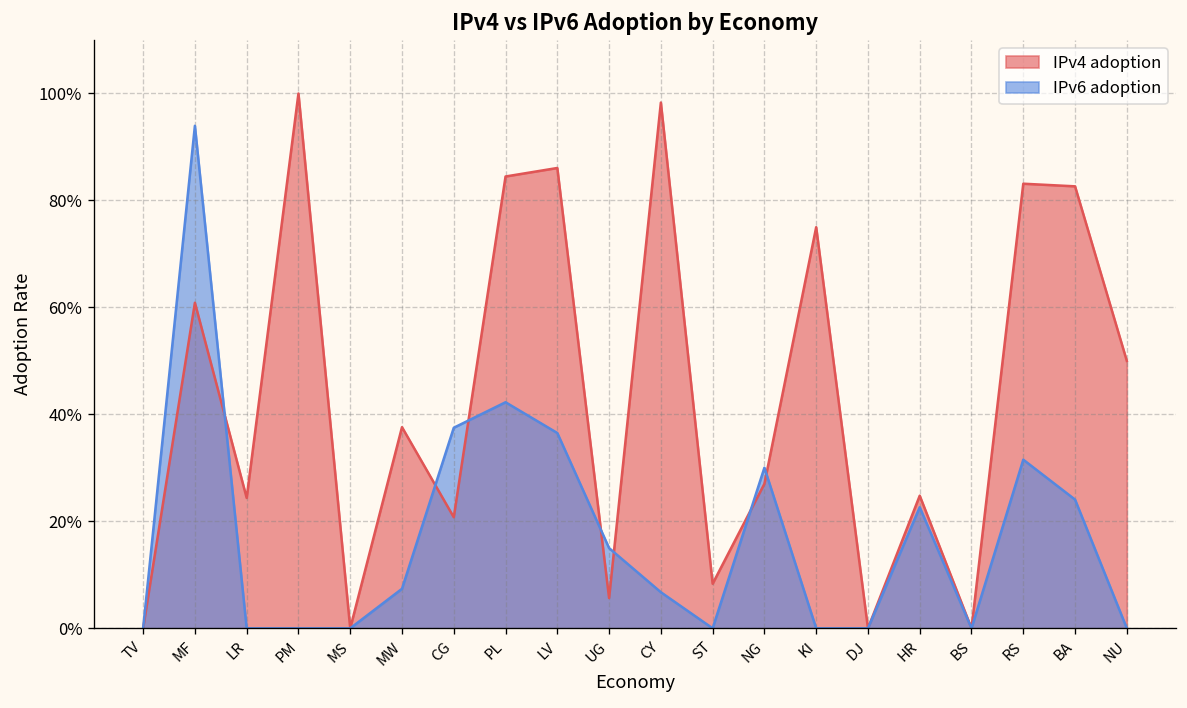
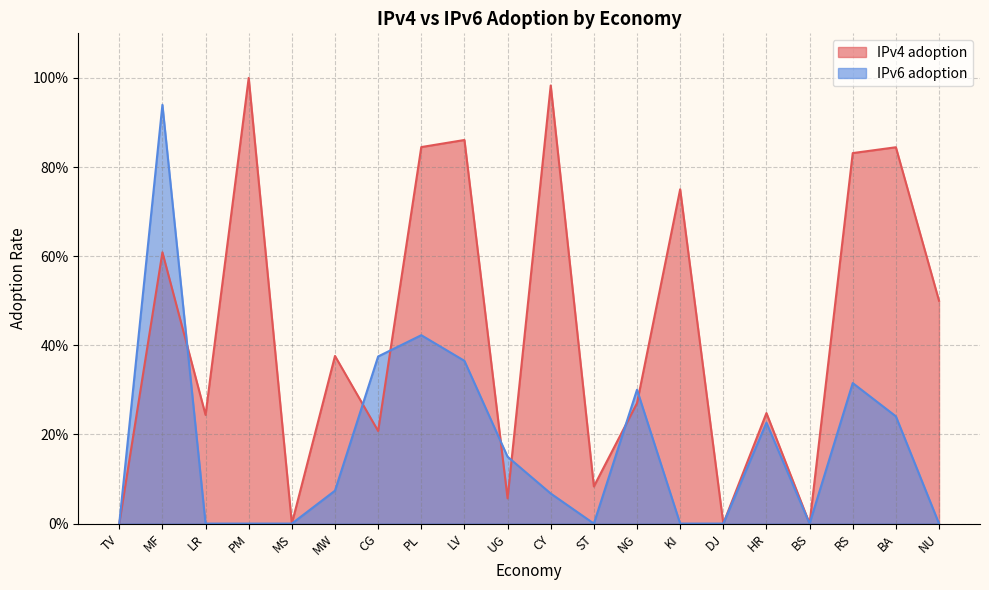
IPv4 adoption, BA: 83% -> 84%
